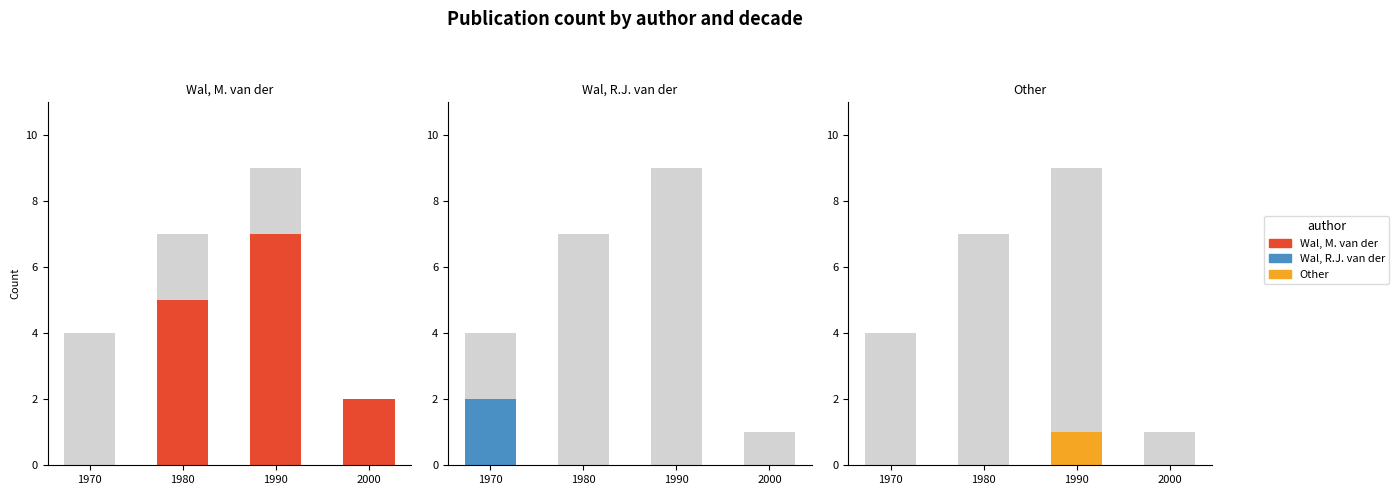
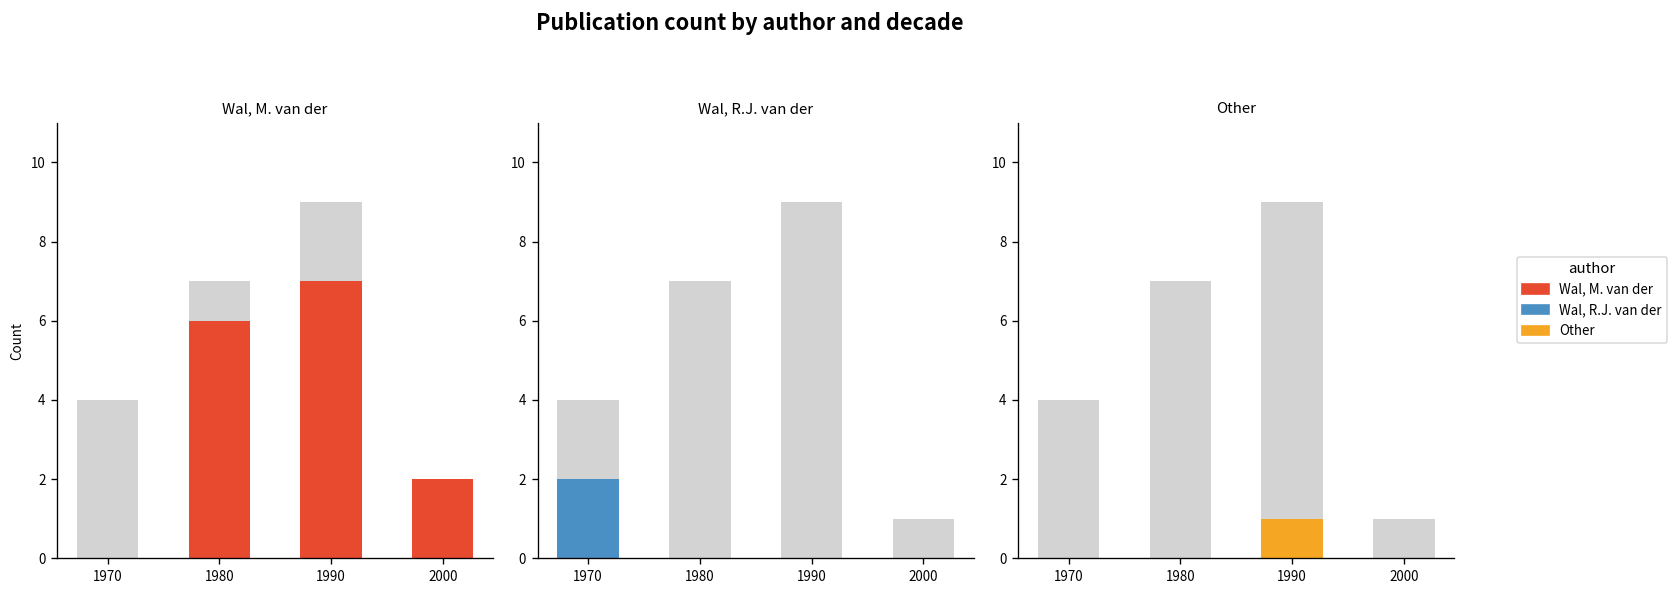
Wal, M. van der, Wal, M. van der, 1980: 5 -> 6
